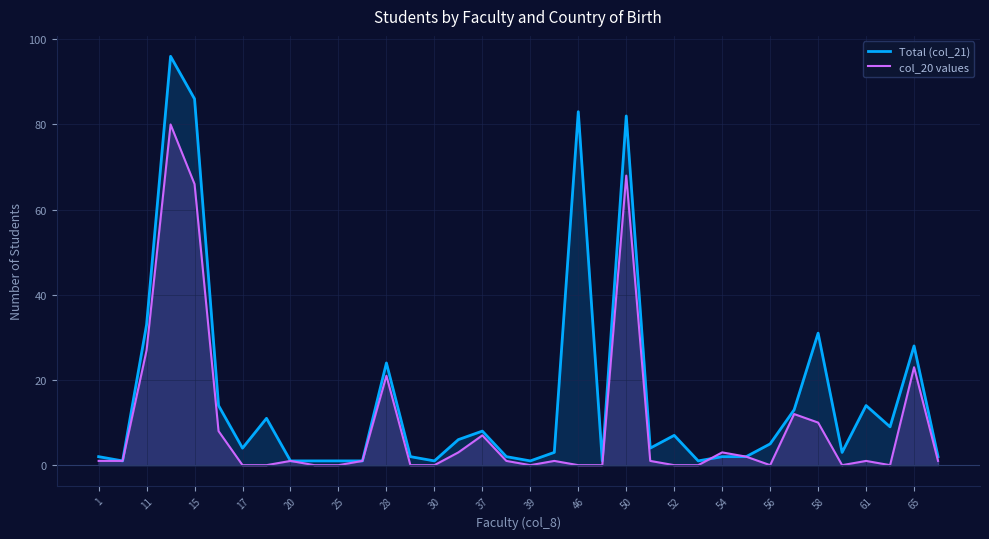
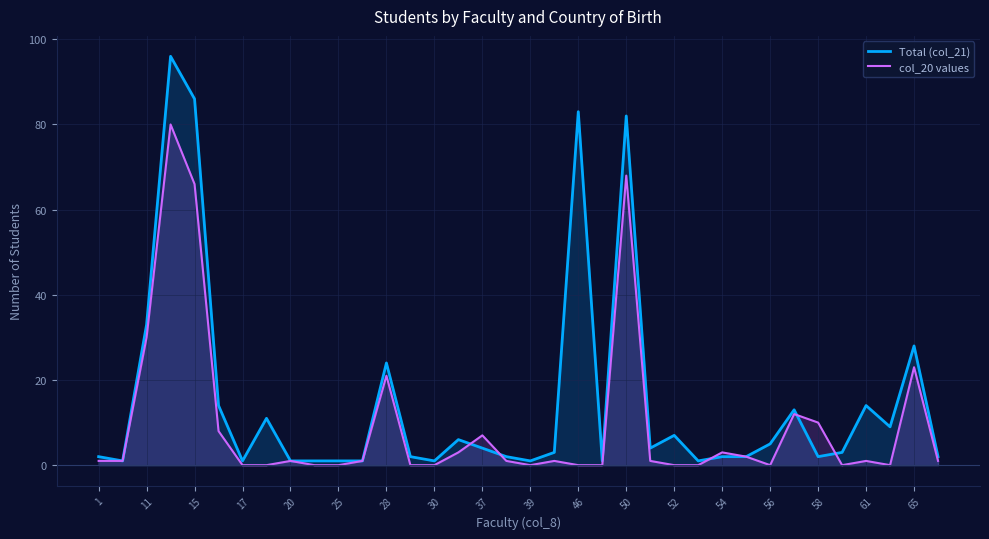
col_20 values, 11: 27 -> 30
Total (col_21), 17: 4 -> 1
Total (col_21), 37: 8 -> 4
Total (col_21), 58: 31 -> 2
